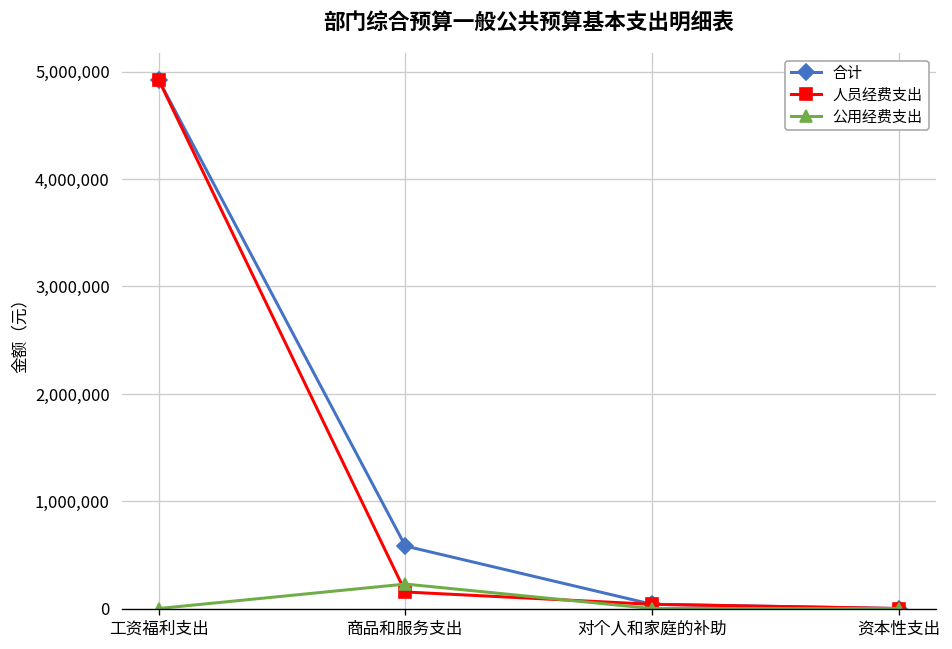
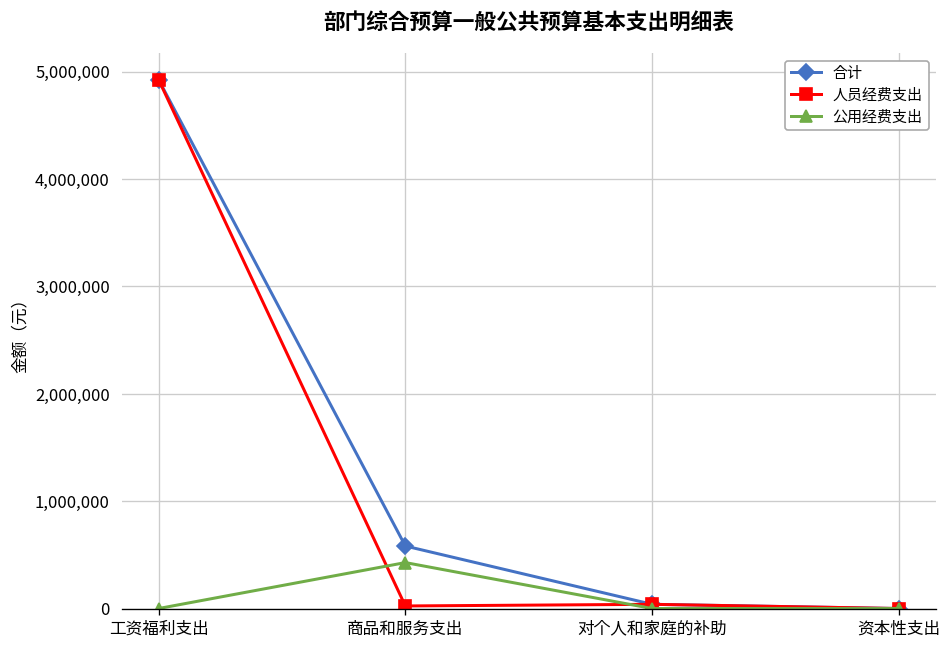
人员经费支出, 商品和服务支出: 200,000 -> 0
公用经费支出, 商品和服务支出: 200,000 -> 400,000
